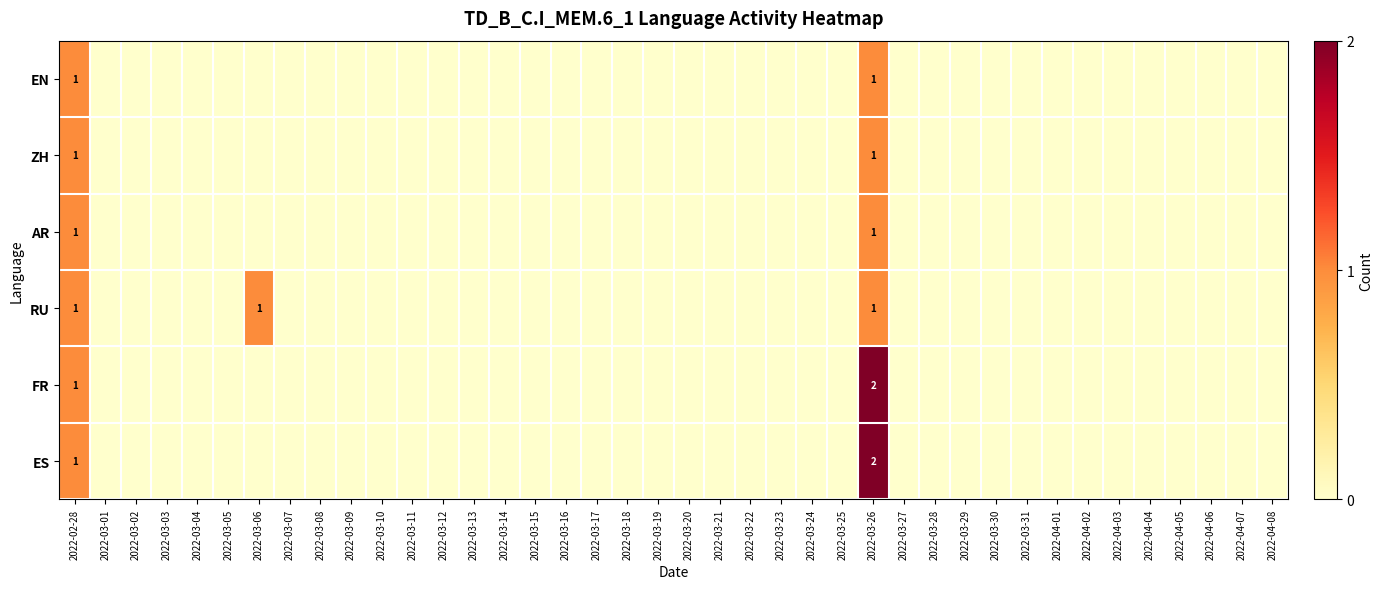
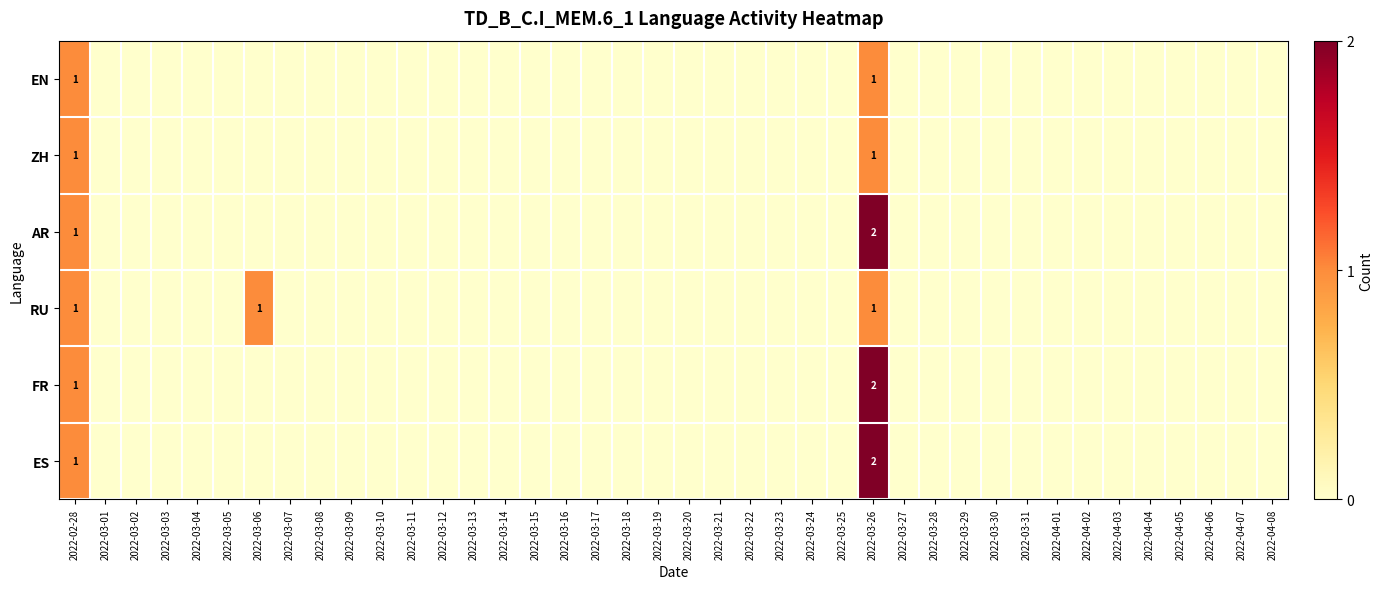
AR, 2022-03-26: 1 -> 2
